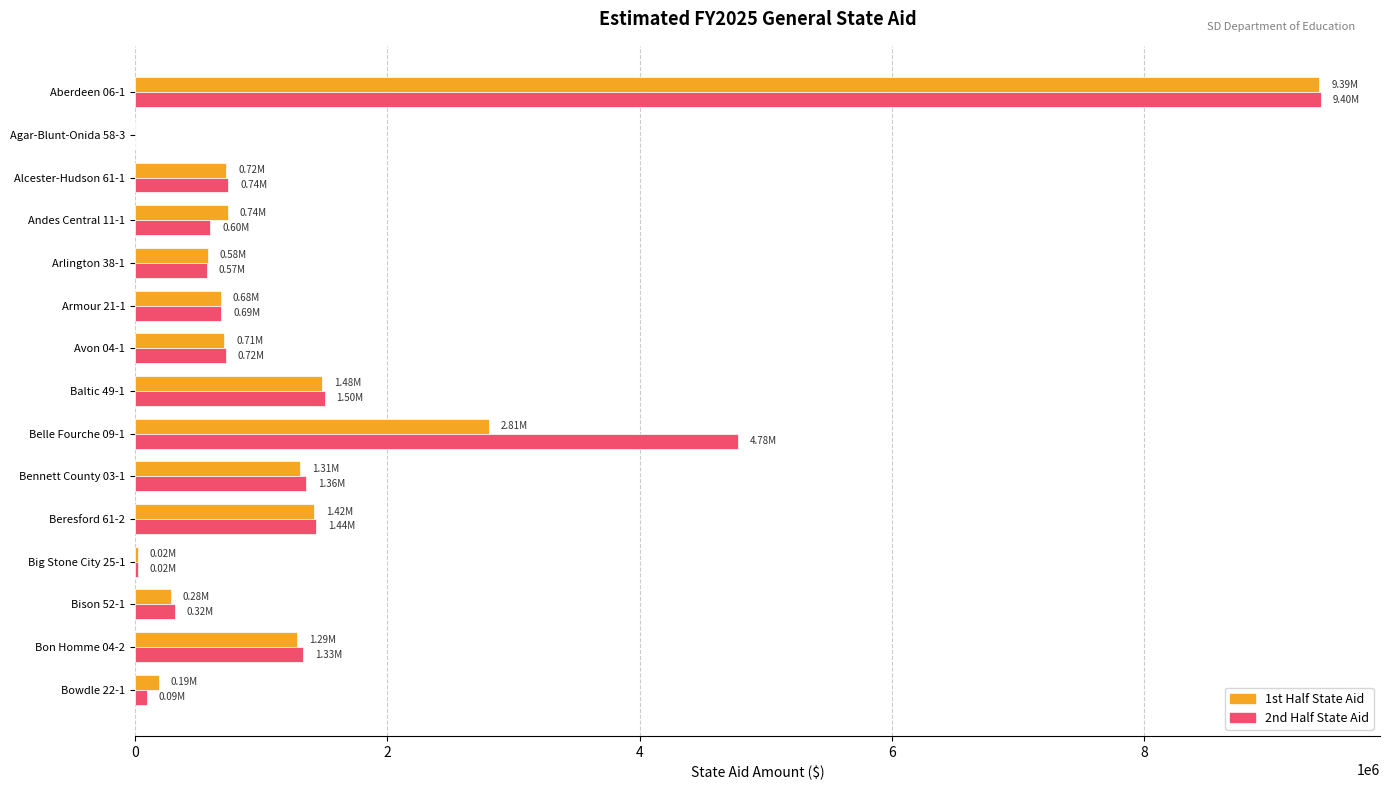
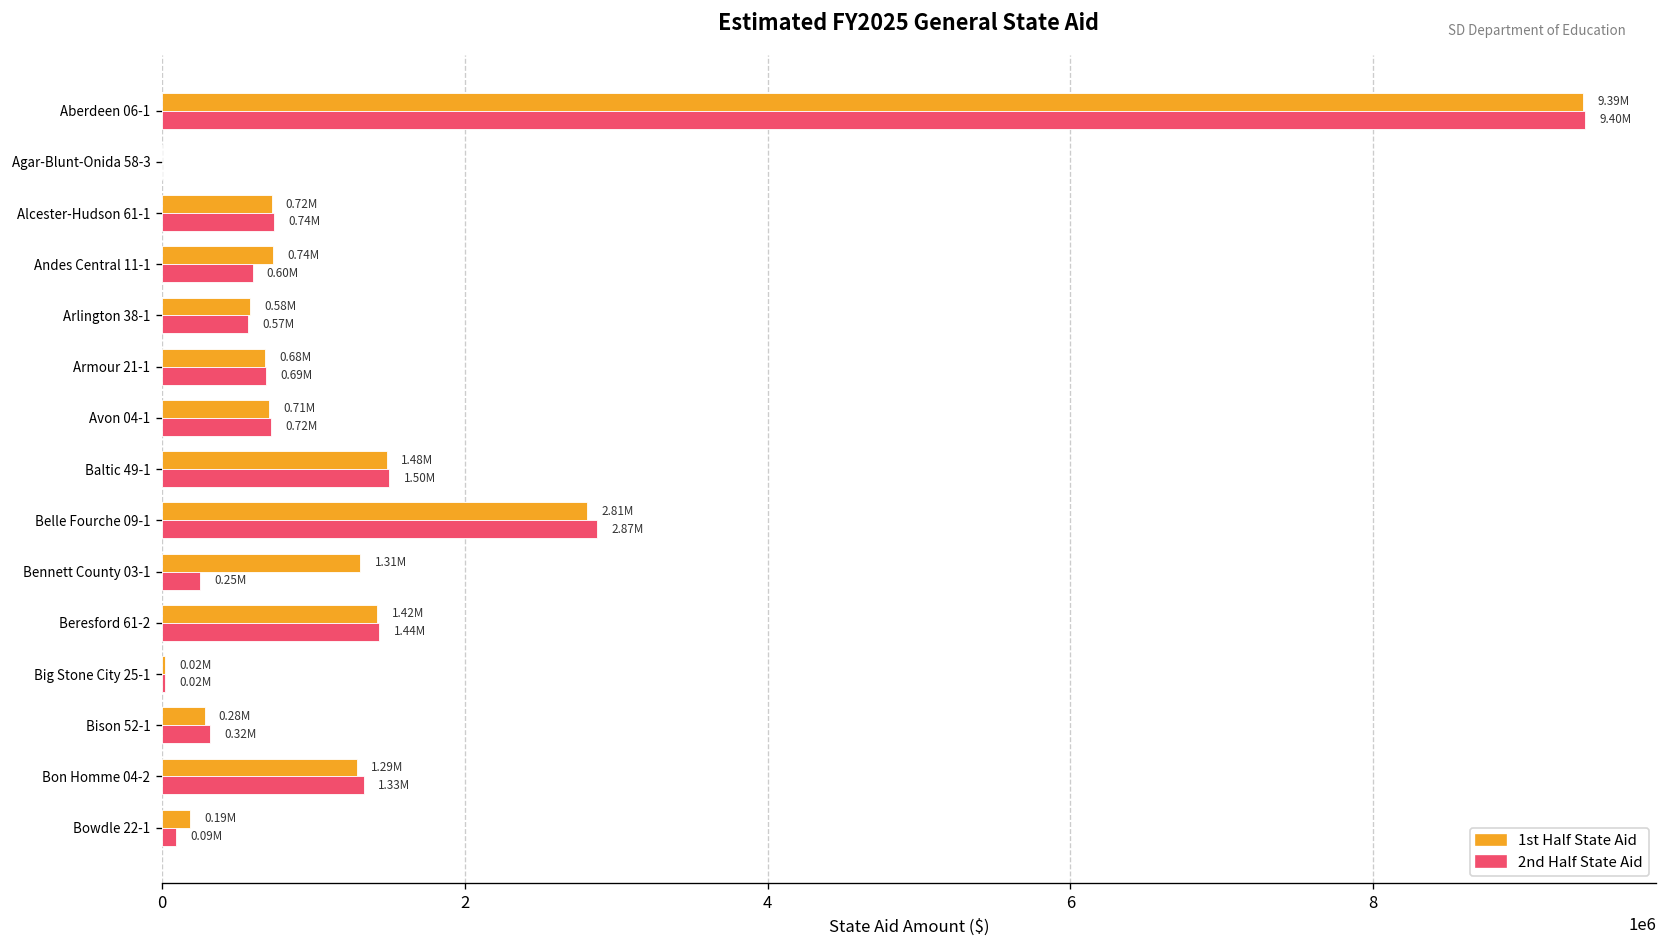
2nd Half State Aid, Belle Fourche 09-1: 4.78M -> 2.87M
2nd Half State Aid, Bennett County 03-1: 1.36M -> 0.25M
